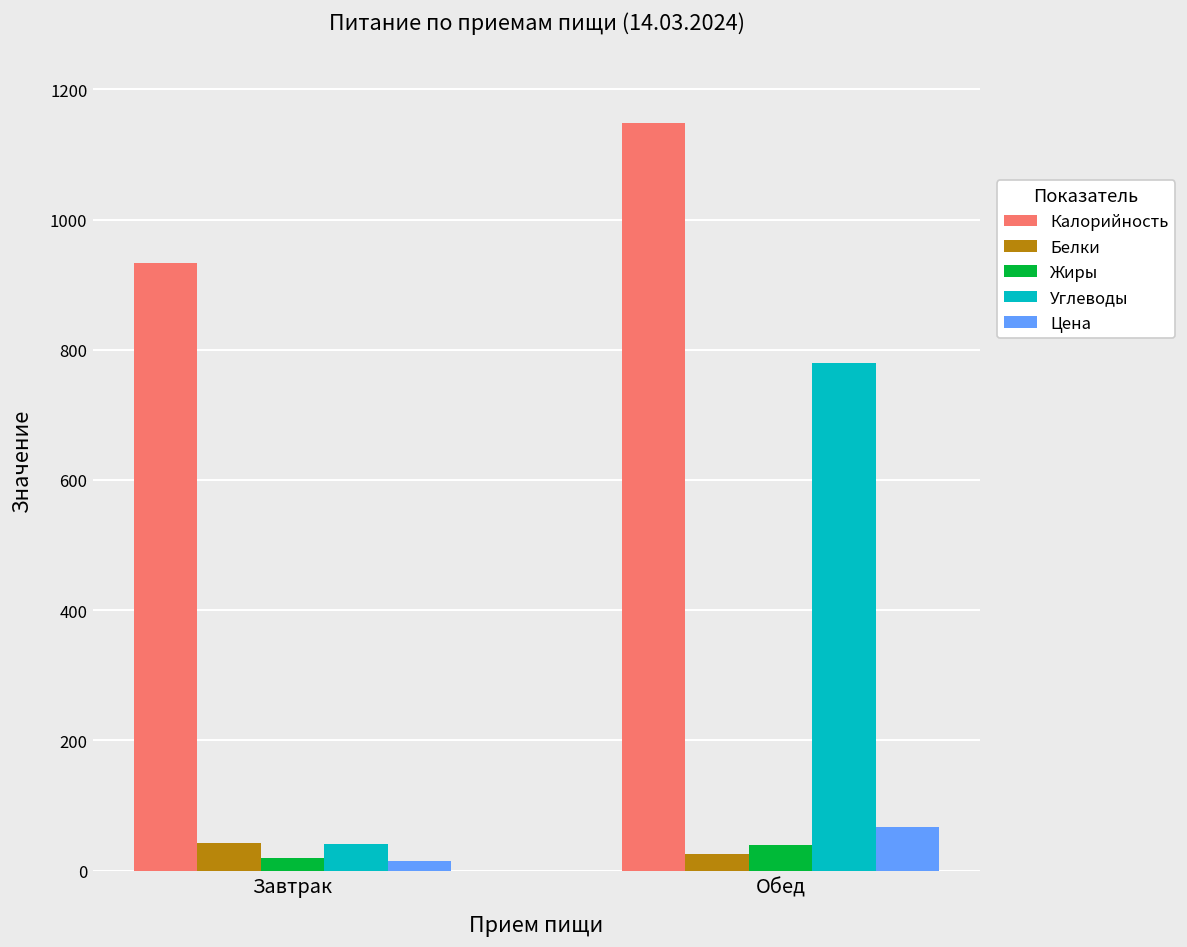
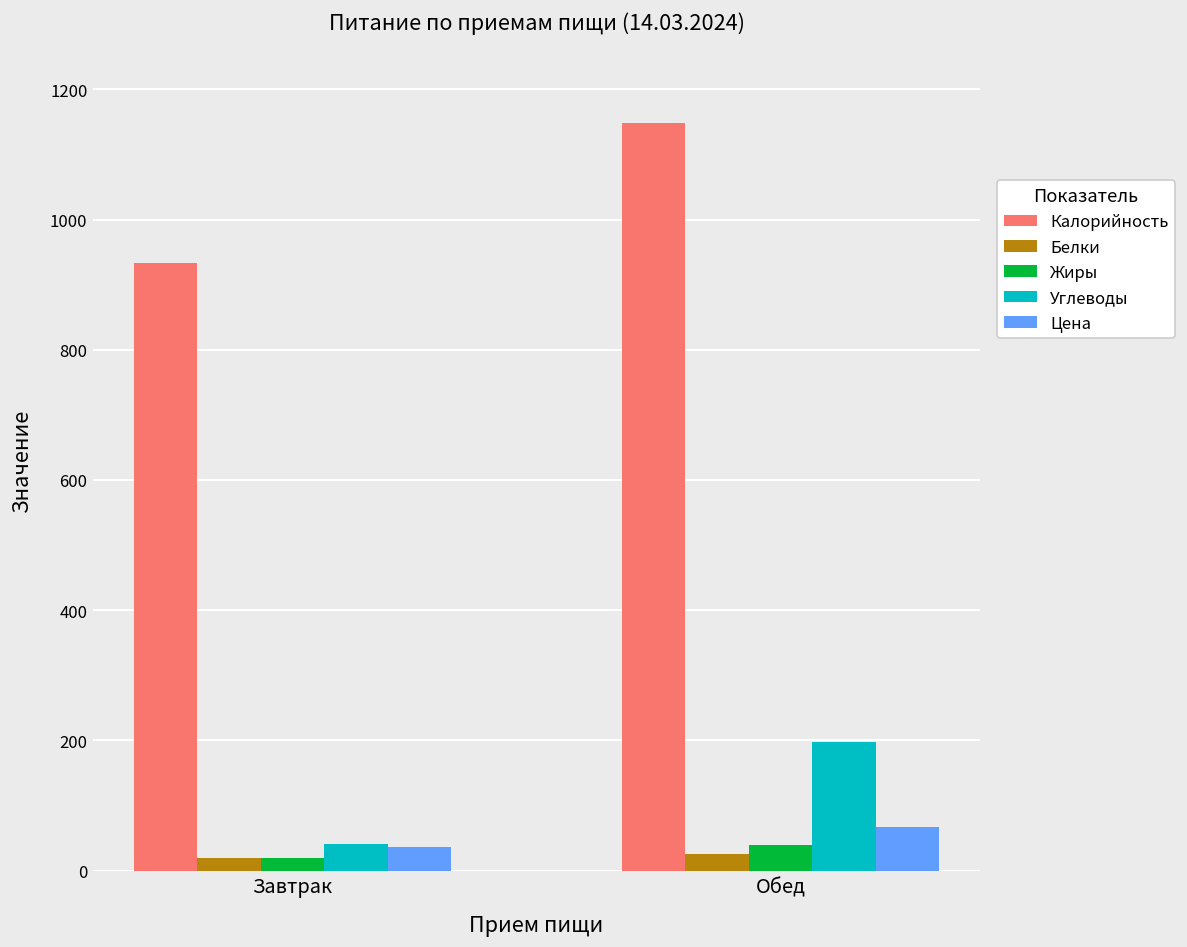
Белки, Завтрак: 40 -> 20
Цена, Завтрак: 20 -> 40
Углеводы, Обед: 780 -> 200
